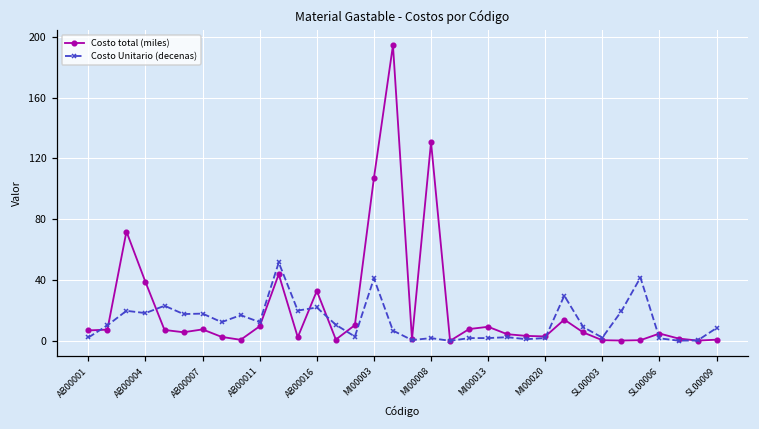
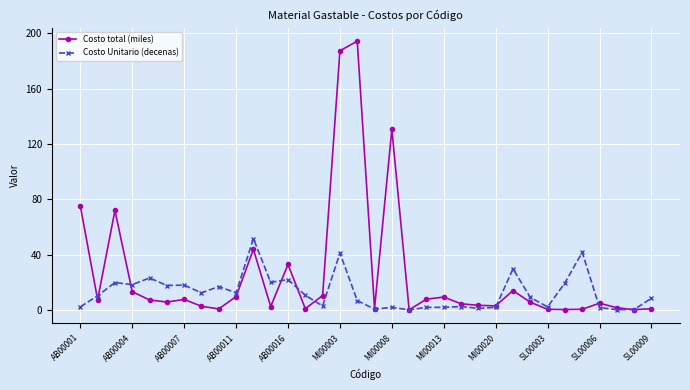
Costo total (miles), AB00001: 7 -> 75
Costo total (miles), AB00004: 39 -> 13
Costo total (miles), MI00003: 107 -> 187
